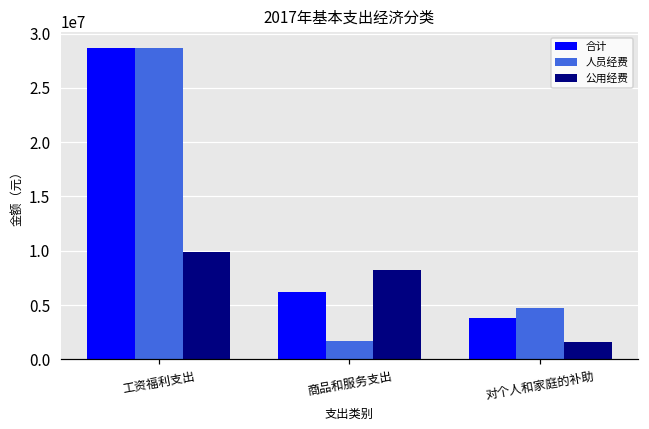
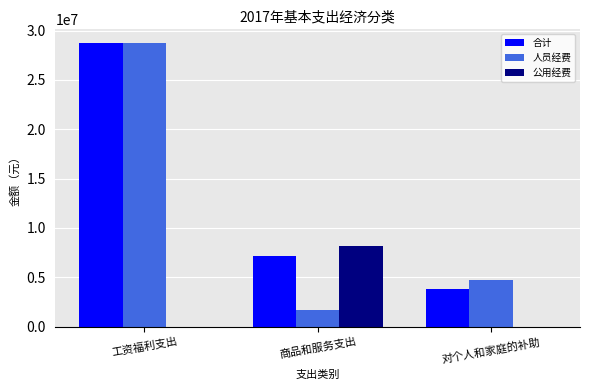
公用经费, 工资福利支出: 10000000 -> 0
合计, 商品和服务支出: 6000000 -> 7000000
公用经费, 对个人和家庭的补助: 2000000 -> 0
